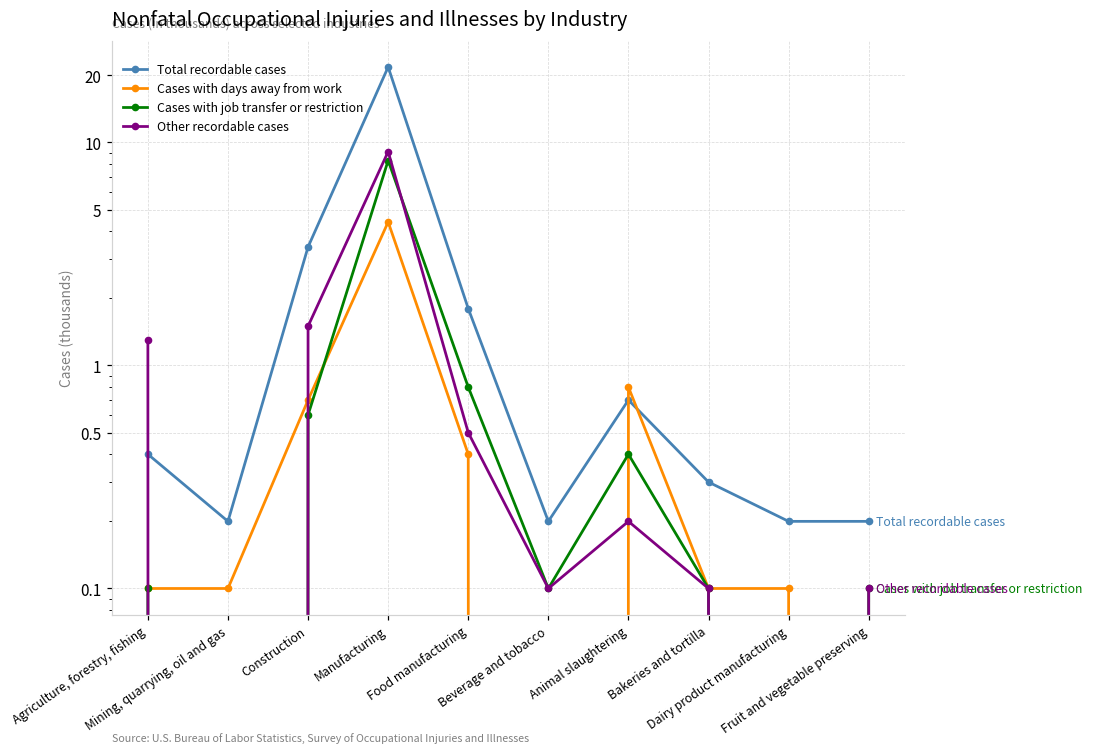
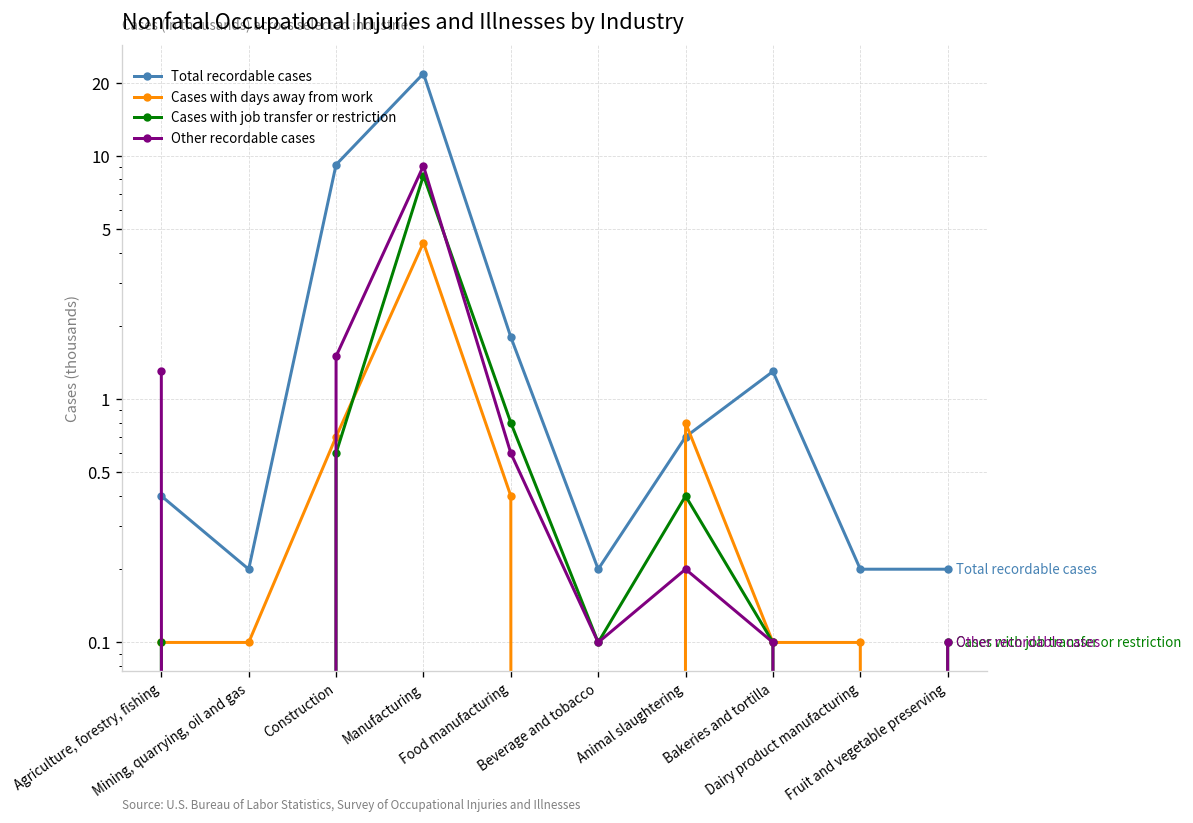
Total recordable cases, Construction: 3.4 -> 9
Other recordable cases, Food manufacturing: 0.5 -> 0.6
Total recordable cases, Bakeries and tortilla: 0.3 -> 1.3
